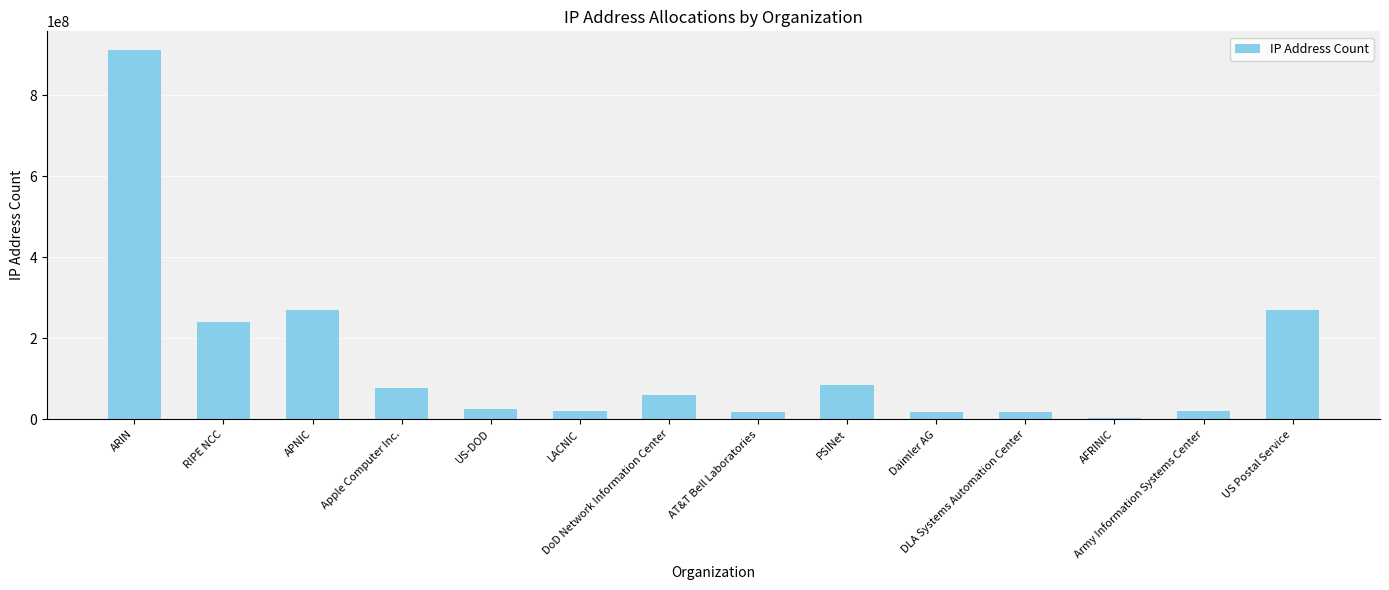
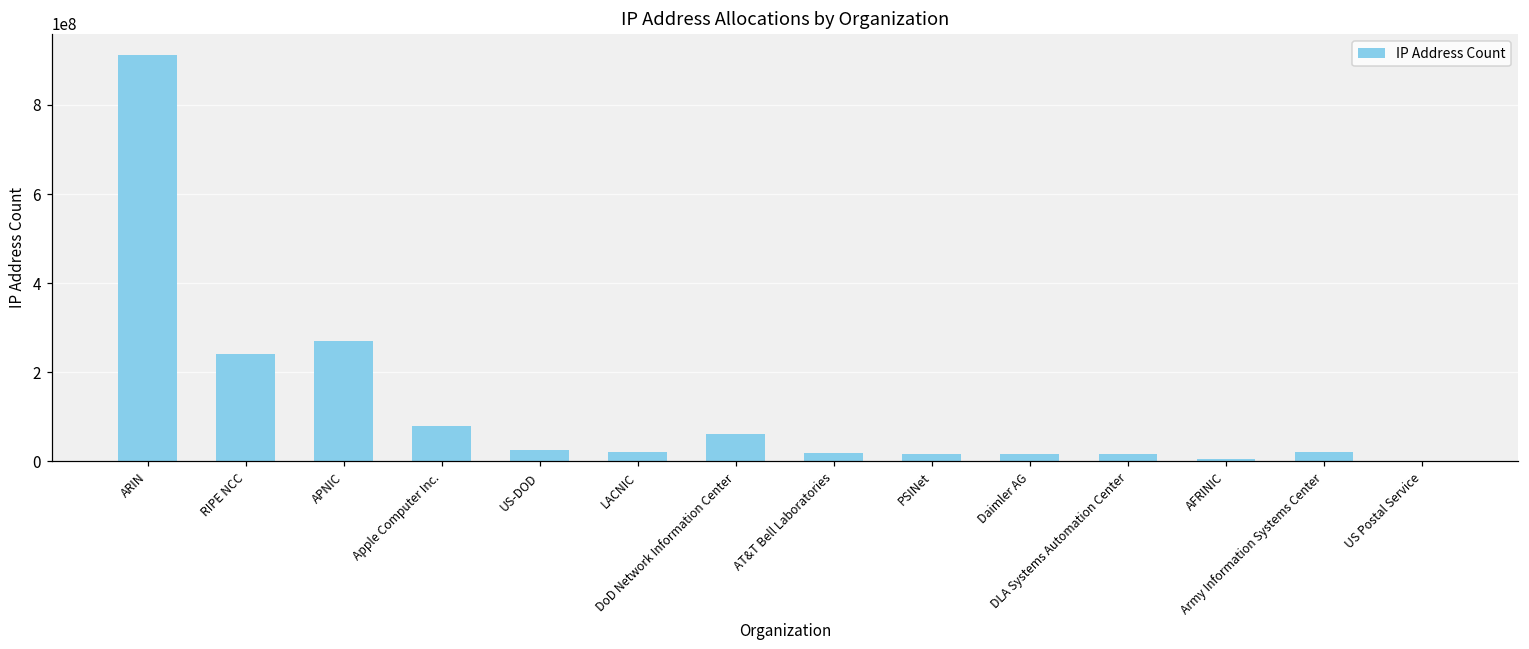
PSINet: 80000000 -> 20000000
US Postal Service: 270000000 -> 0
